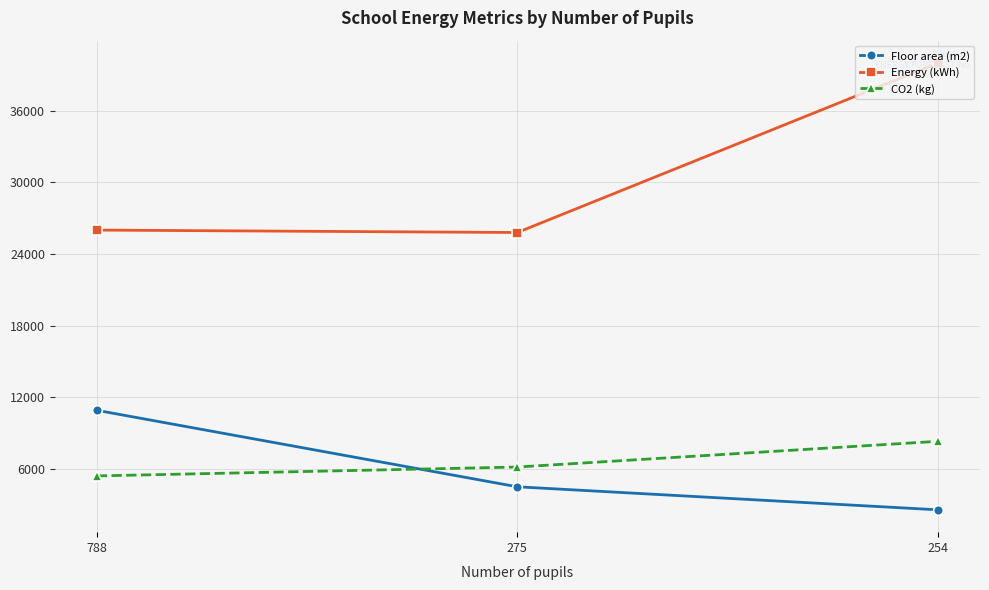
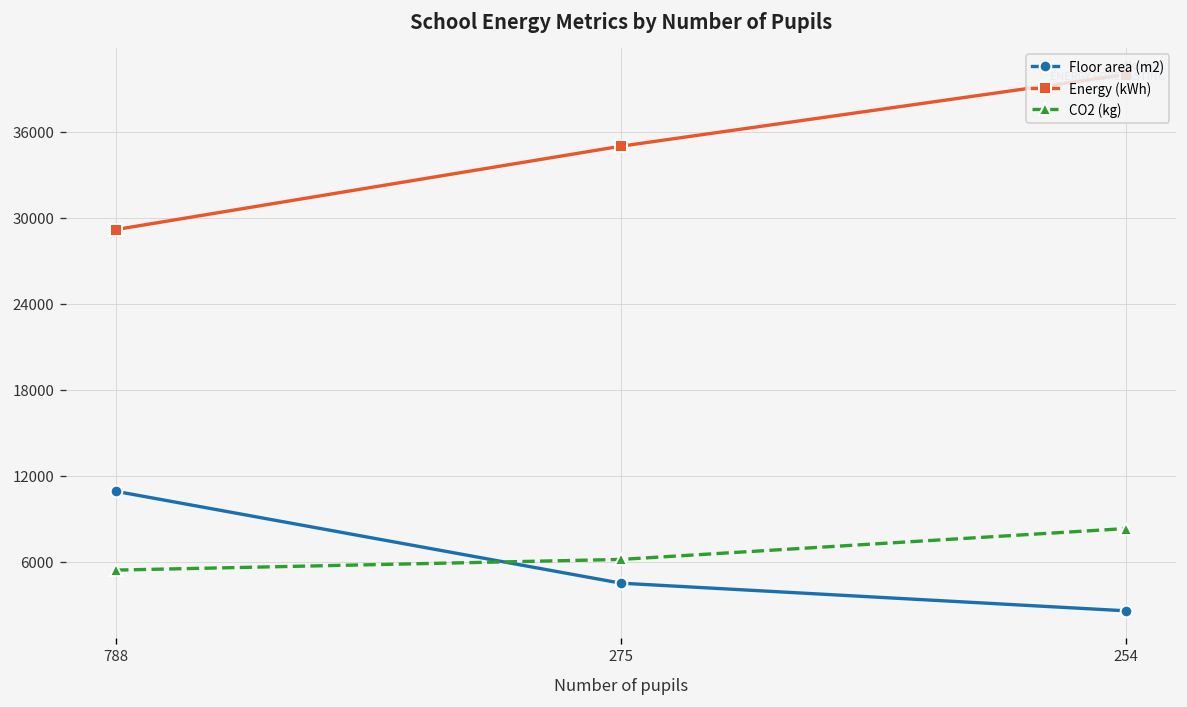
Energy (kWh), 788: 26000 -> 29200
Energy (kWh), 275: 25800 -> 35000
